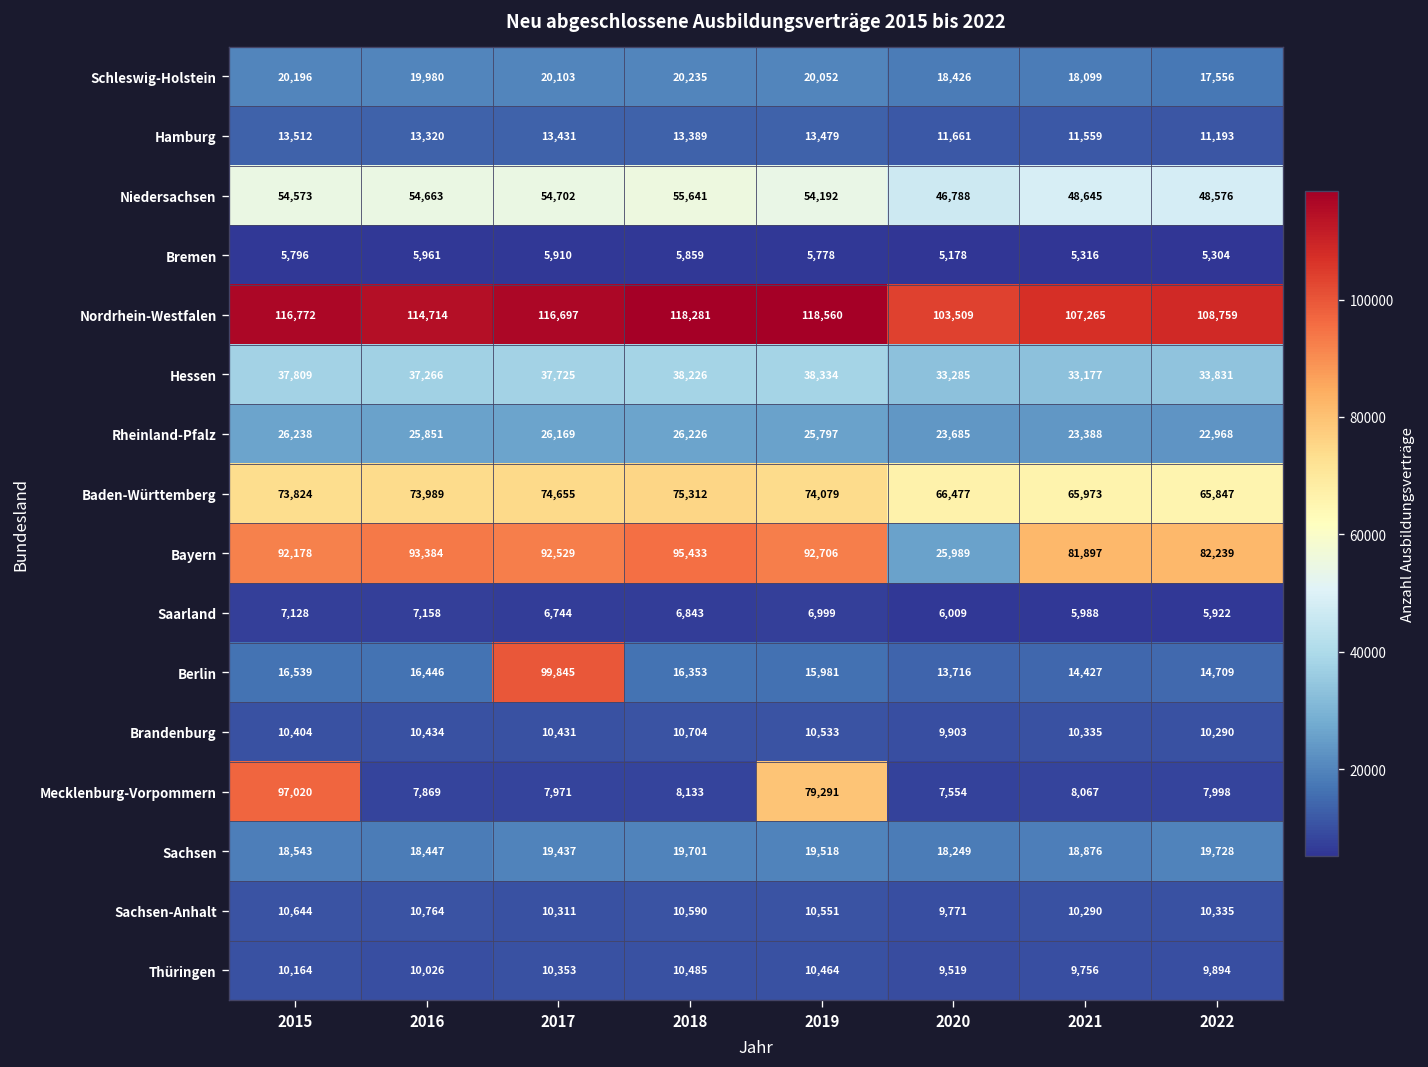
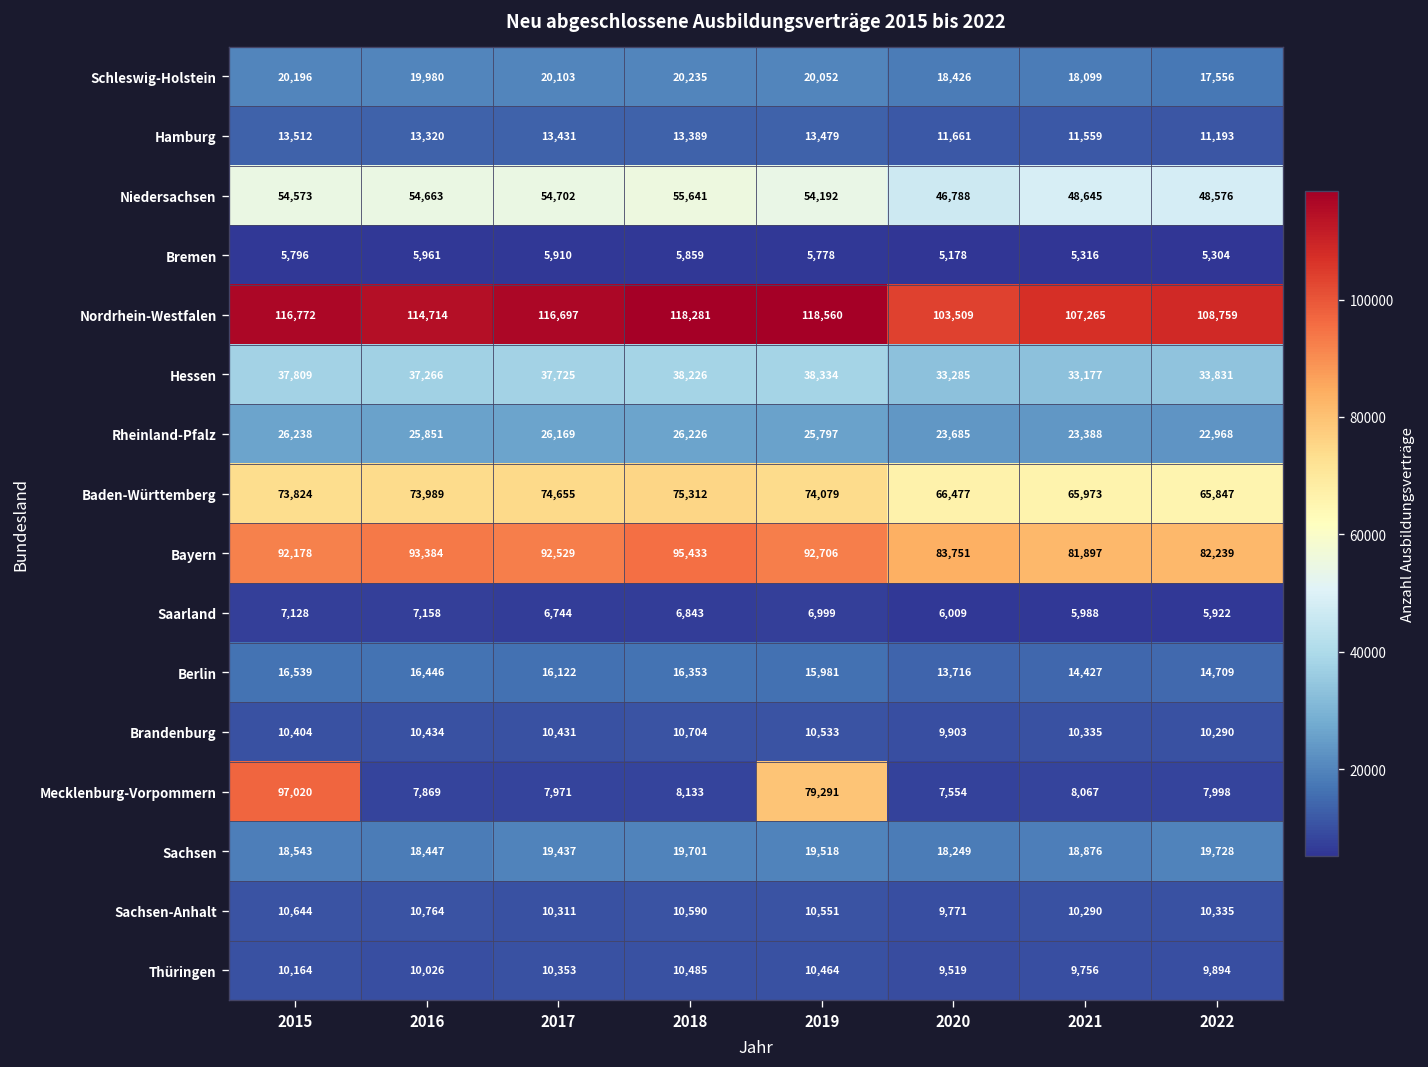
Bayern, 2020: 25,989 -> 83,751
Berlin, 2017: 99,845 -> 16,122
